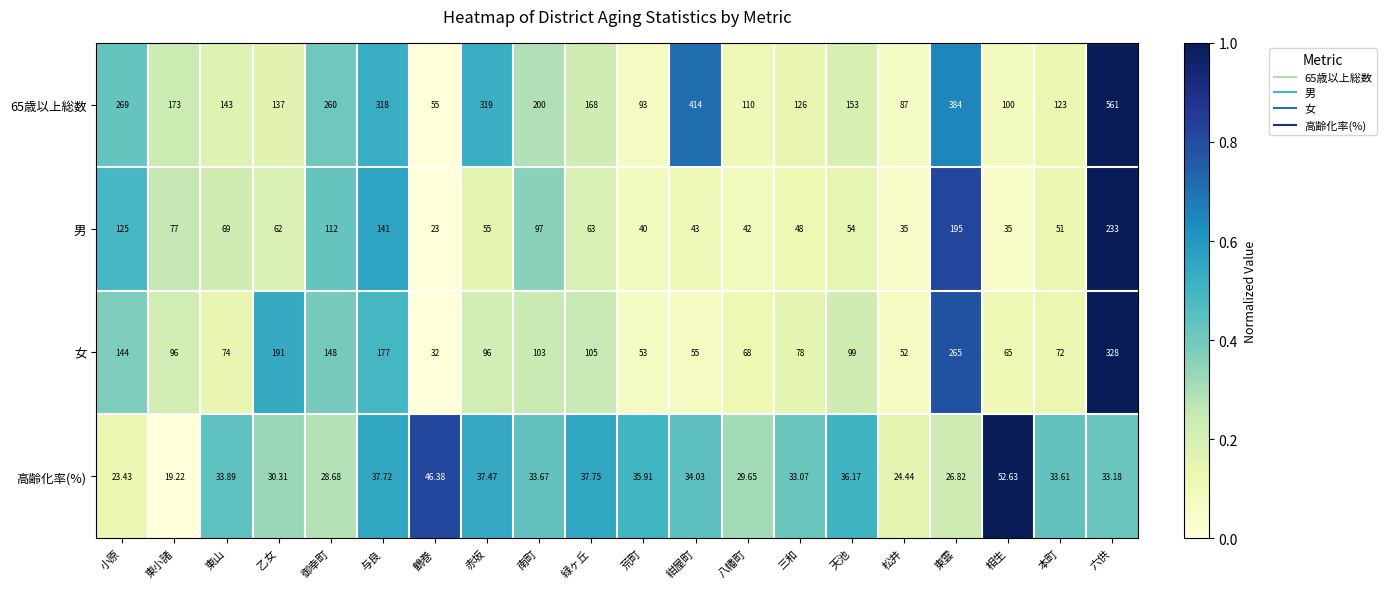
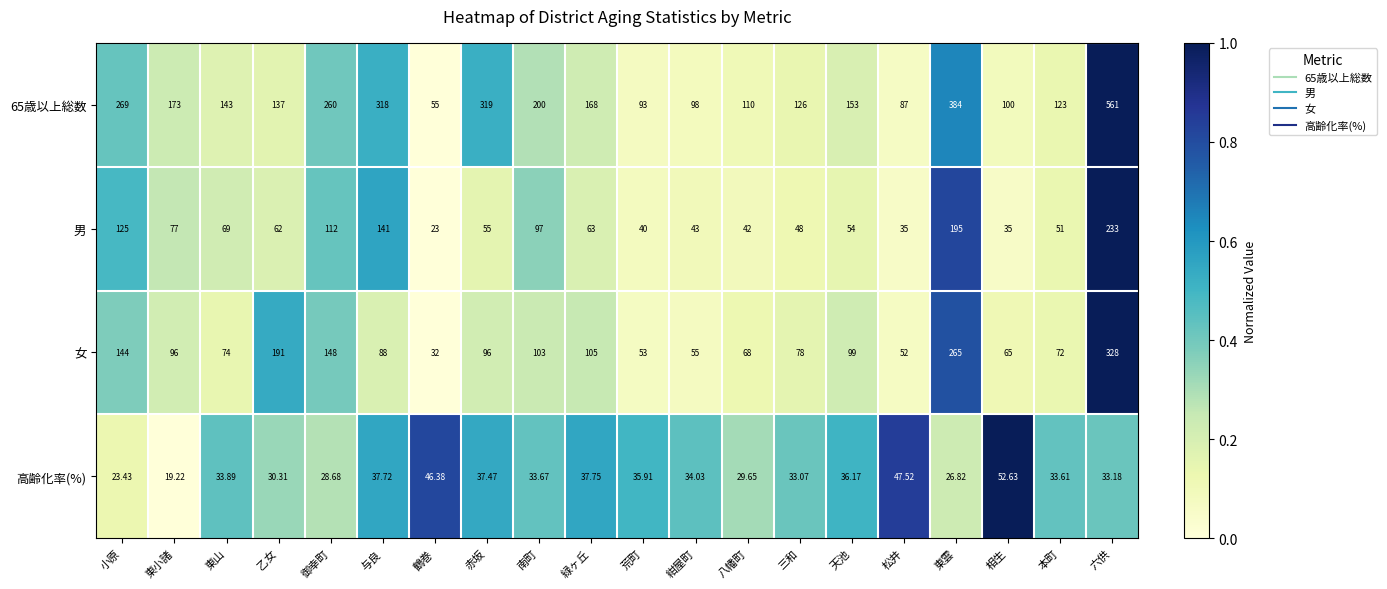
65歳以上総数, 紺屋町: 414 -> 98
女, 与良: 177 -> 88
高齢化率(%), 松井: 24.44 -> 47.52
